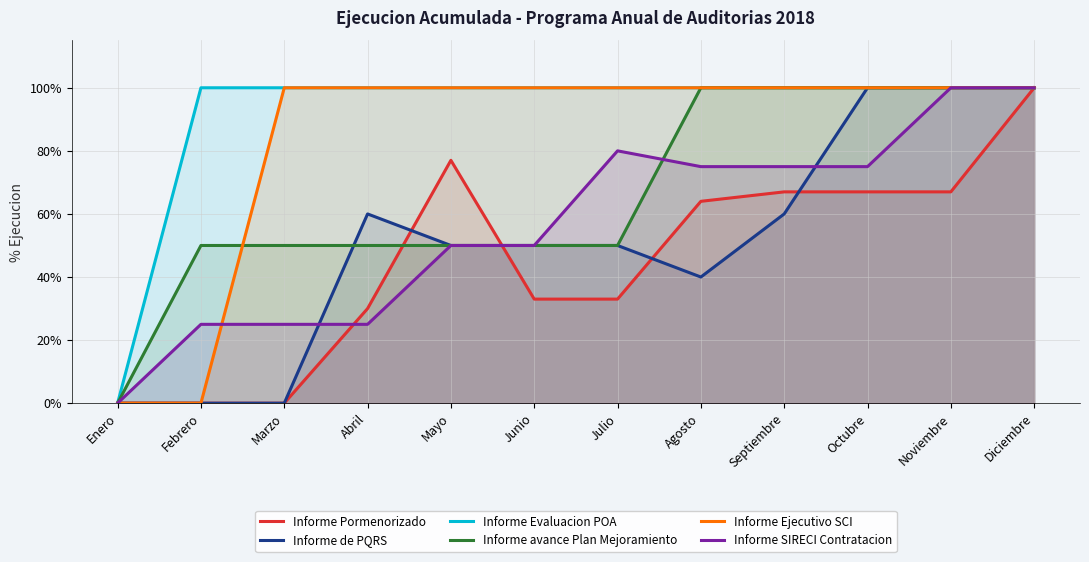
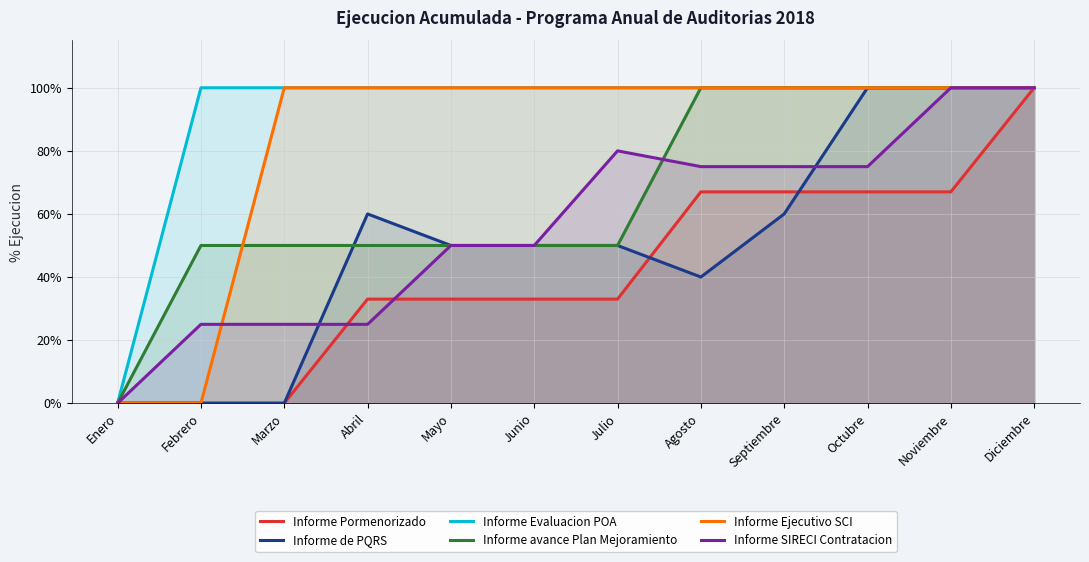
Informe Pormenorizado, Abril: 30% -> 33%
Informe Pormenorizado, Mayo: 77% -> 33%
Informe Pormenorizado, Agosto: 64% -> 67%
